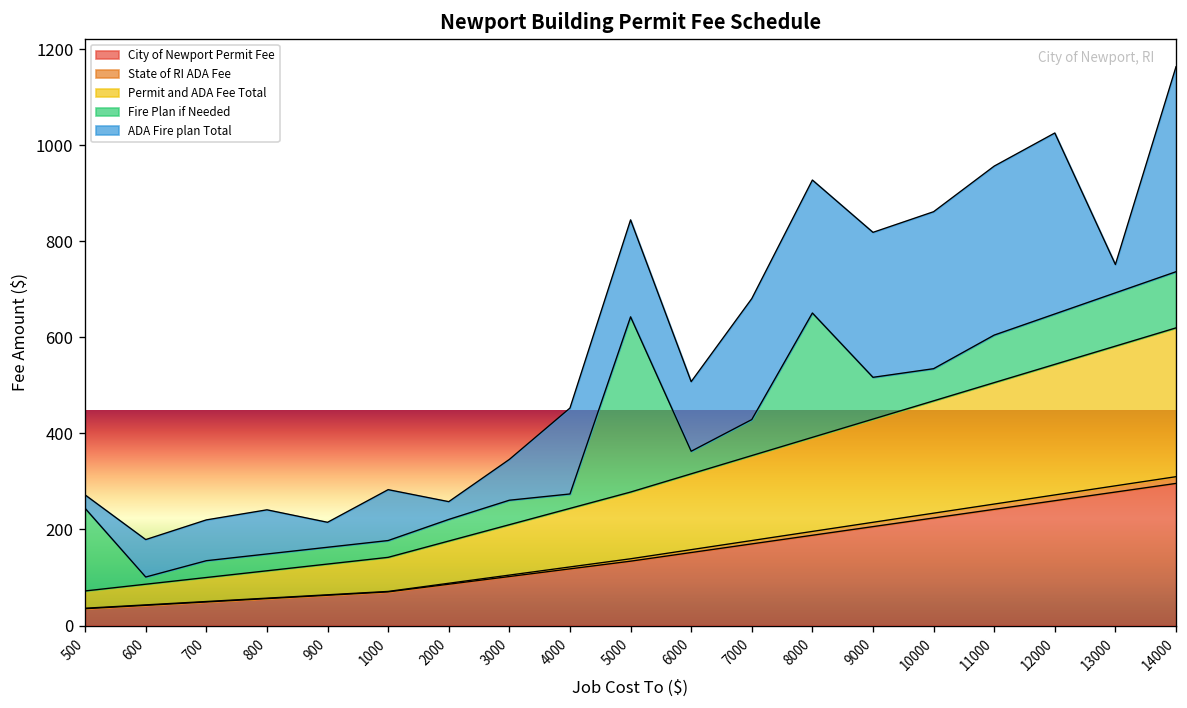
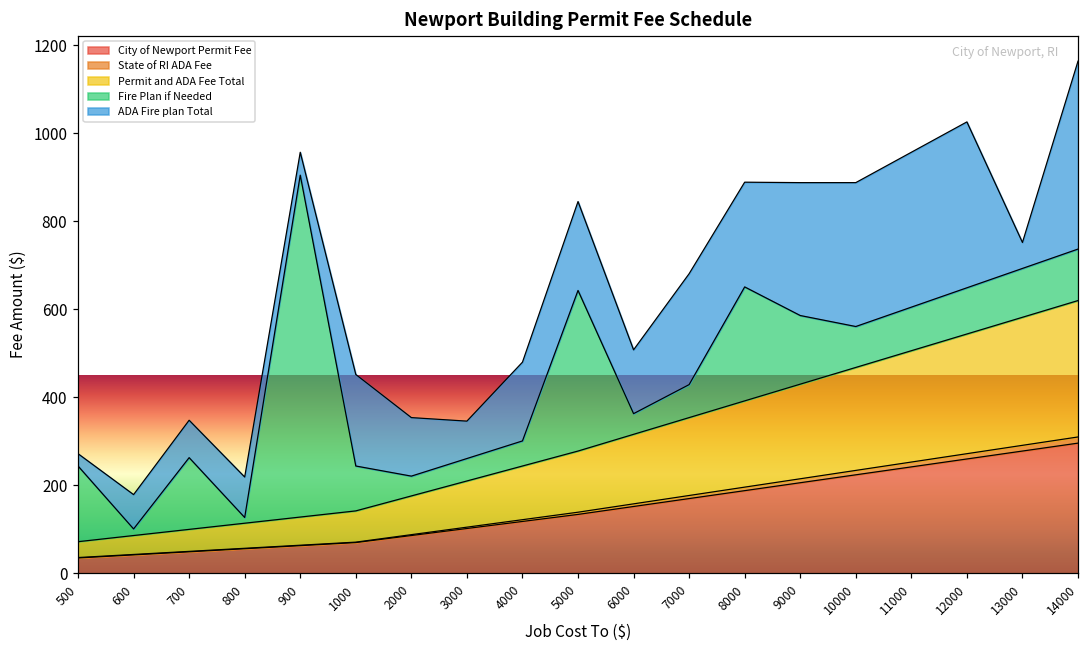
Fire Plan if Needed, 700: 40 -> 160
Fire Plan if Needed, 800: 40 -> 10
Fire Plan if Needed, 900: 40 -> 780
Fire Plan if Needed, 1000: 40 -> 100
ADA Fire plan Total, 1000: 110 -> 210
ADA Fire plan Total, 2000: 40 -> 130
Fire Plan if Needed, 4000: 30 -> 60
ADA Fire plan Total, 8000: 280 -> 240
Fire Plan if Needed, 9000: 90 -> 160
Fire Plan if Needed, 10000: 70 -> 90
